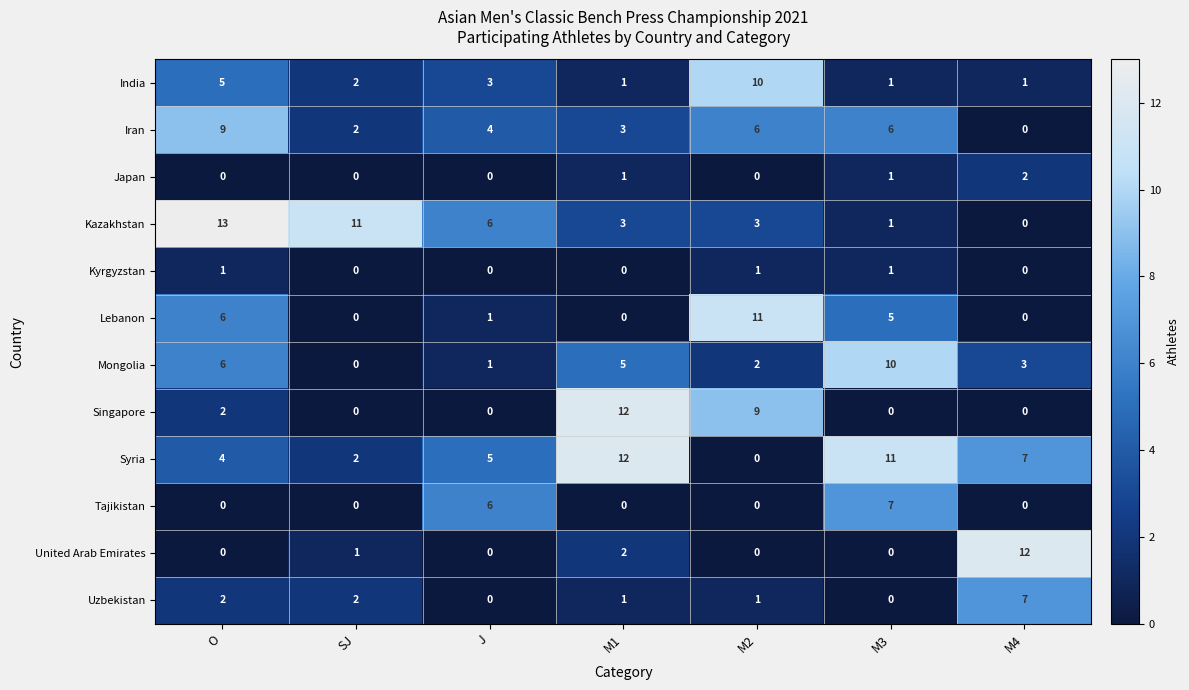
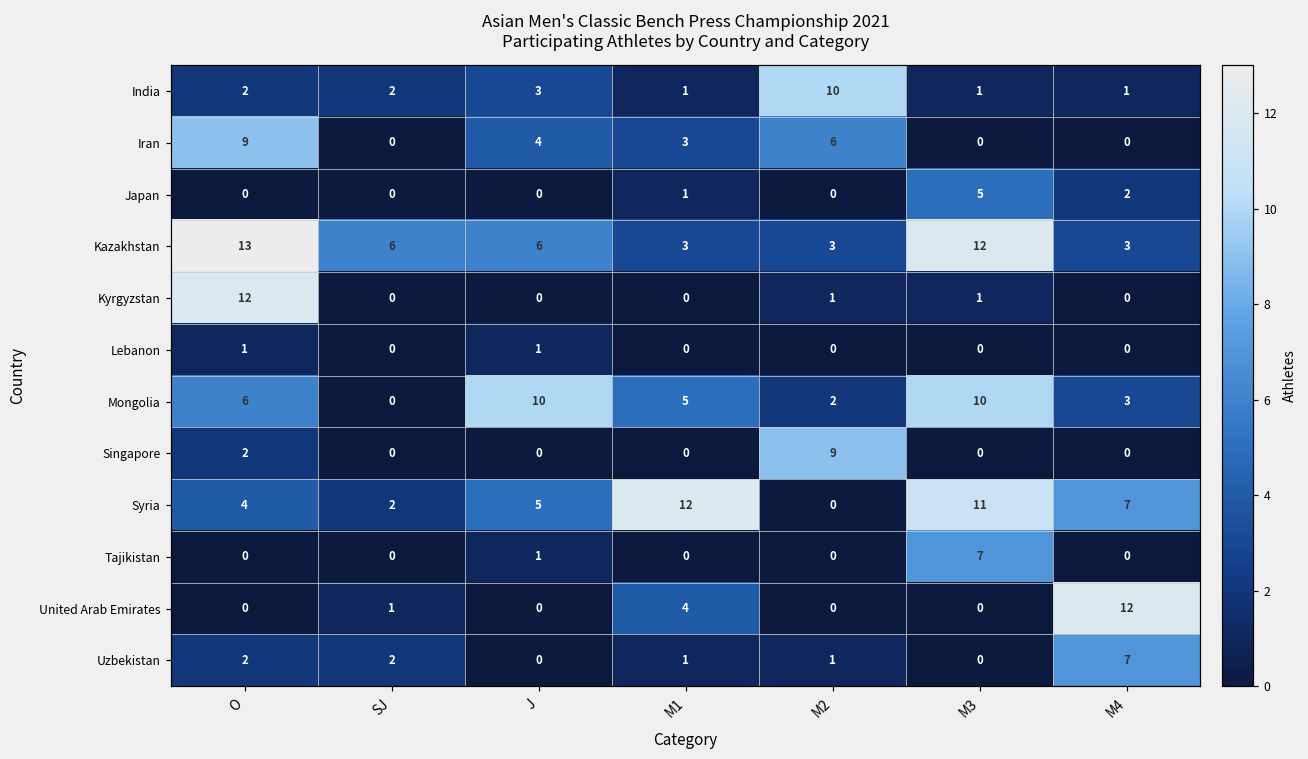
India, O: 5 -> 2
Iran, SJ: 2 -> 0
Iran, M3: 6 -> 0
Japan, M3: 1 -> 5
Kazakhstan, SJ: 11 -> 6
Kazakhstan, M3: 1 -> 12
Kazakhstan, M4: 0 -> 3
Kyrgyzstan, O: 1 -> 12
Lebanon, O: 6 -> 1
Lebanon, M2: 11 -> 0
Lebanon, M3: 5 -> 0
Mongolia, J: 1 -> 10
Singapore, M1: 12 -> 0
Tajikistan, J: 6 -> 1
United Arab Emirates, M1: 2 -> 4
